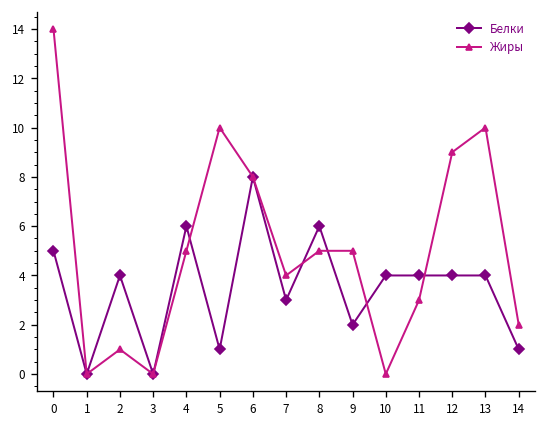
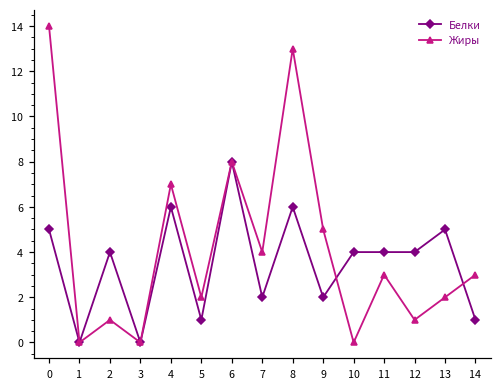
Жиры, 4: 5 -> 7
Жиры, 5: 10 -> 2
Белки, 7: 3 -> 2
Жиры, 8: 5 -> 13
Жиры, 12: 9 -> 1
Белки, 13: 4 -> 5
Жиры, 13: 10 -> 2
Жиры, 14: 2 -> 3
